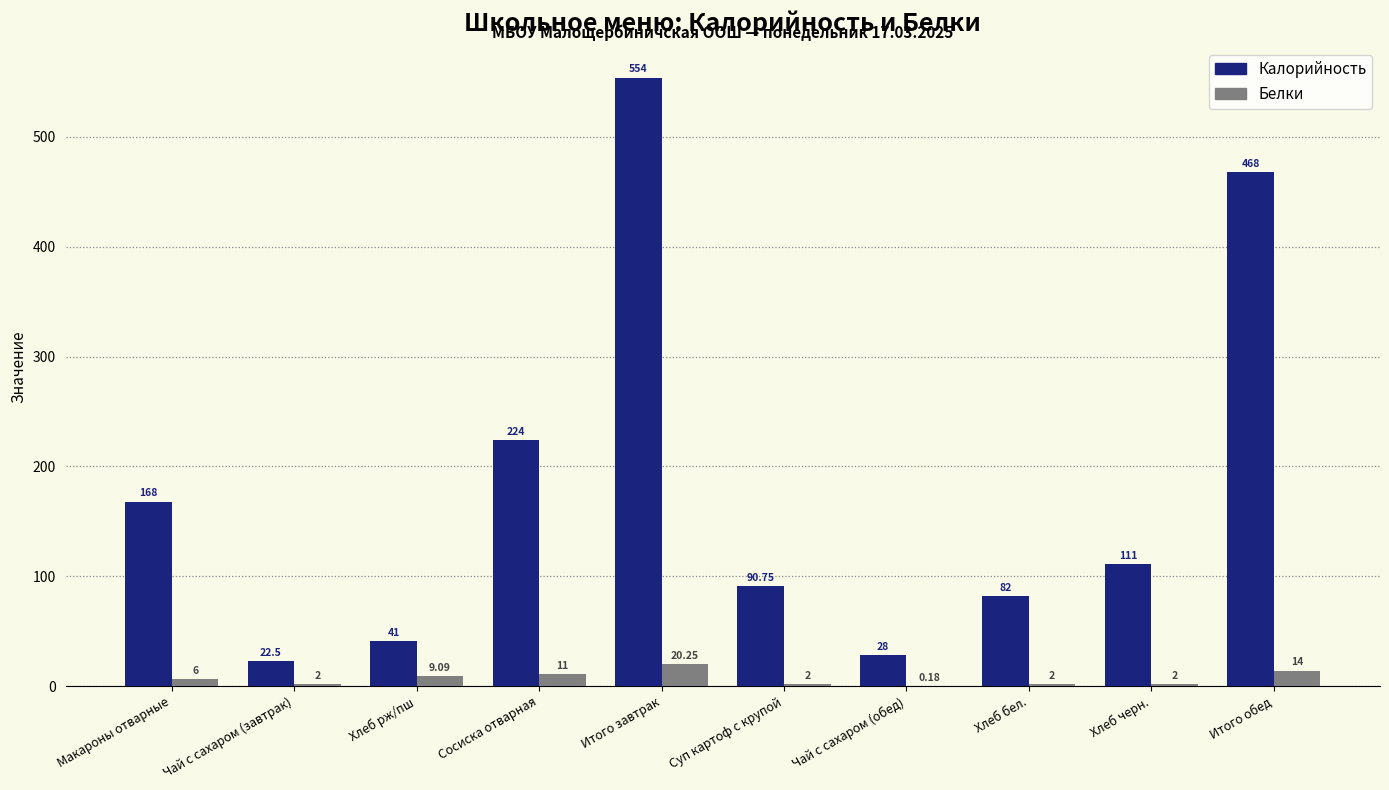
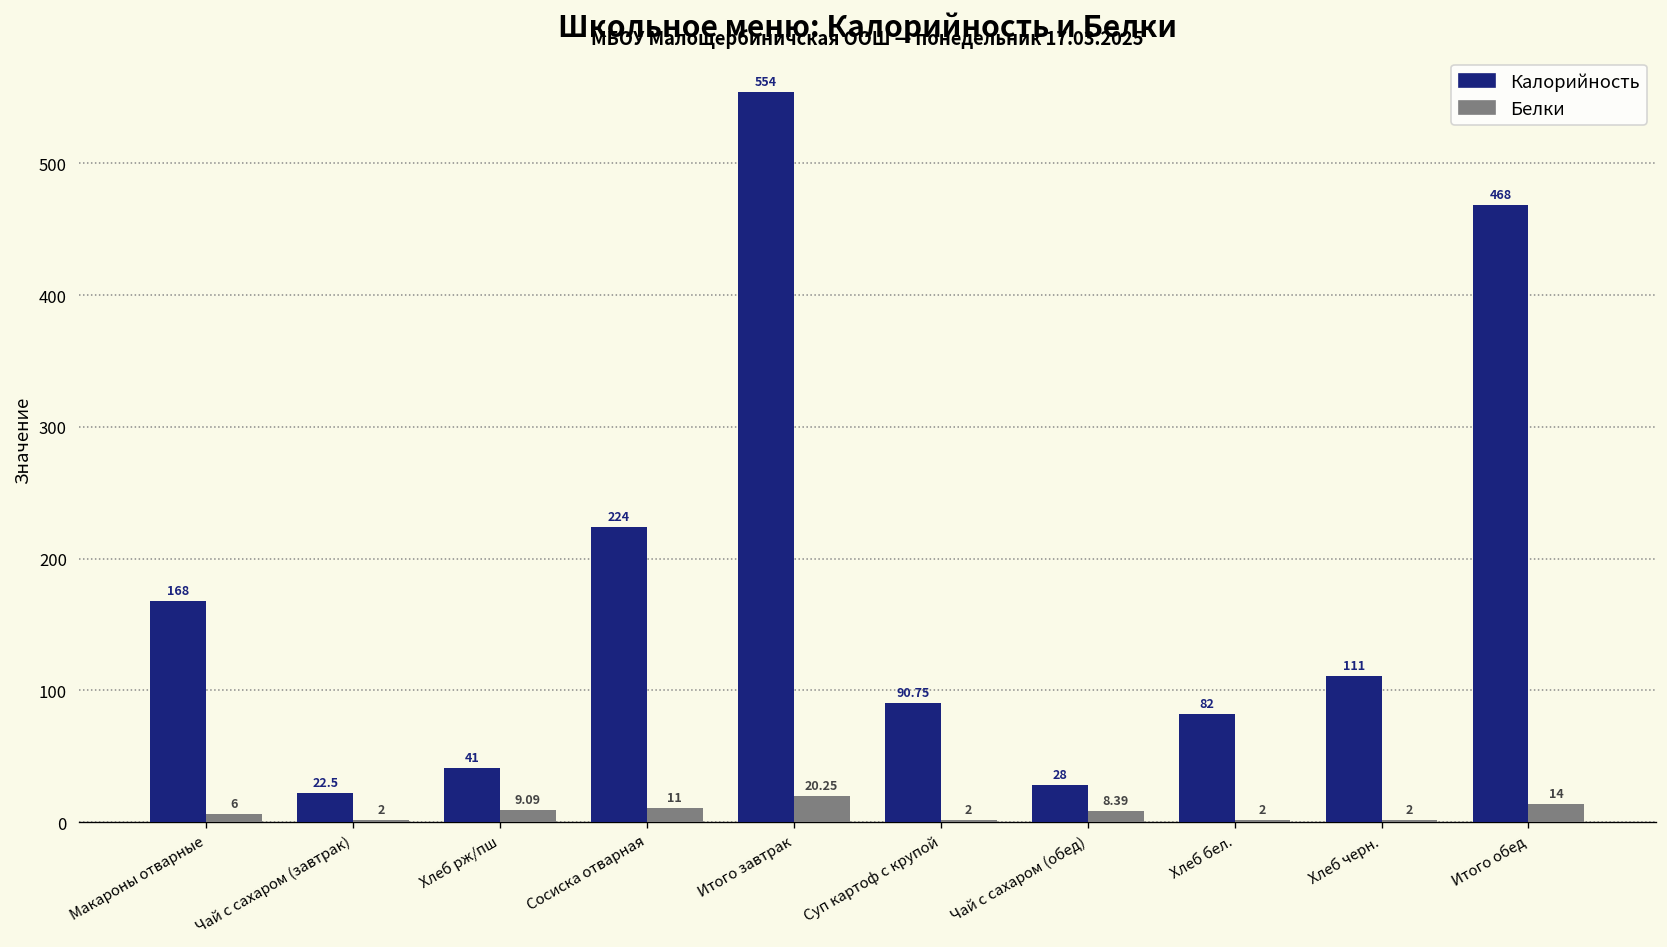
Белки, Чай с сахаром (обед): 0.18 -> 8.39
